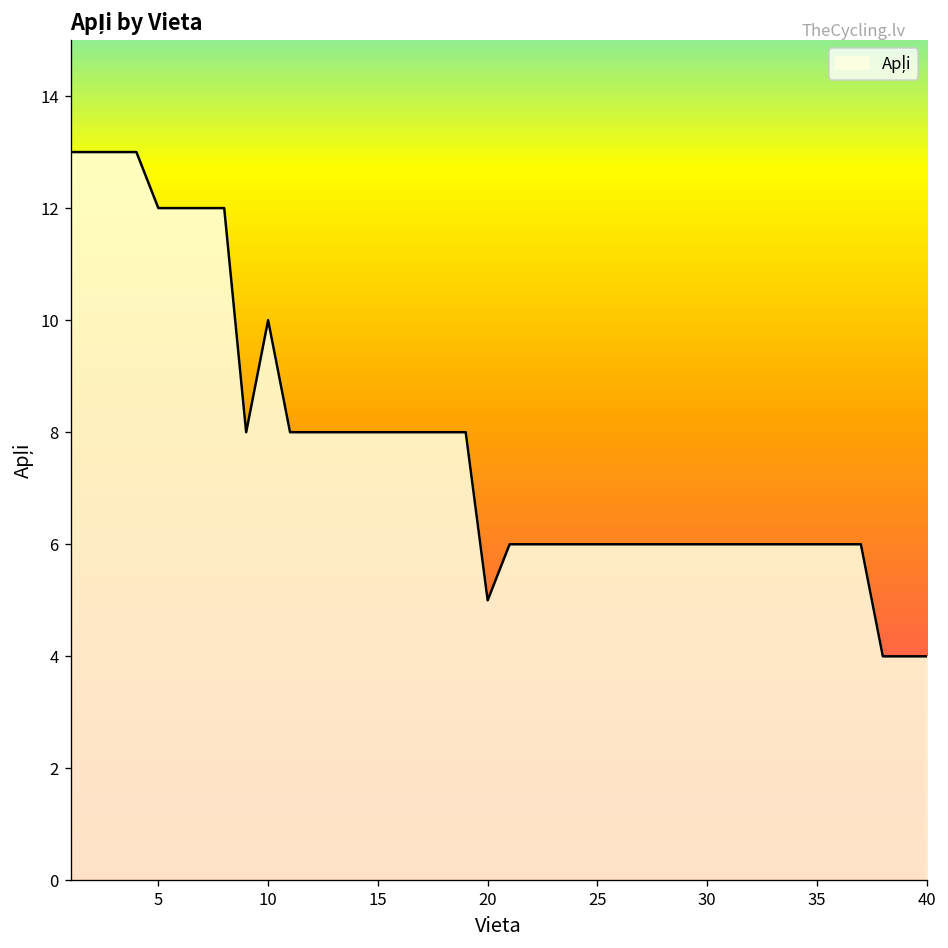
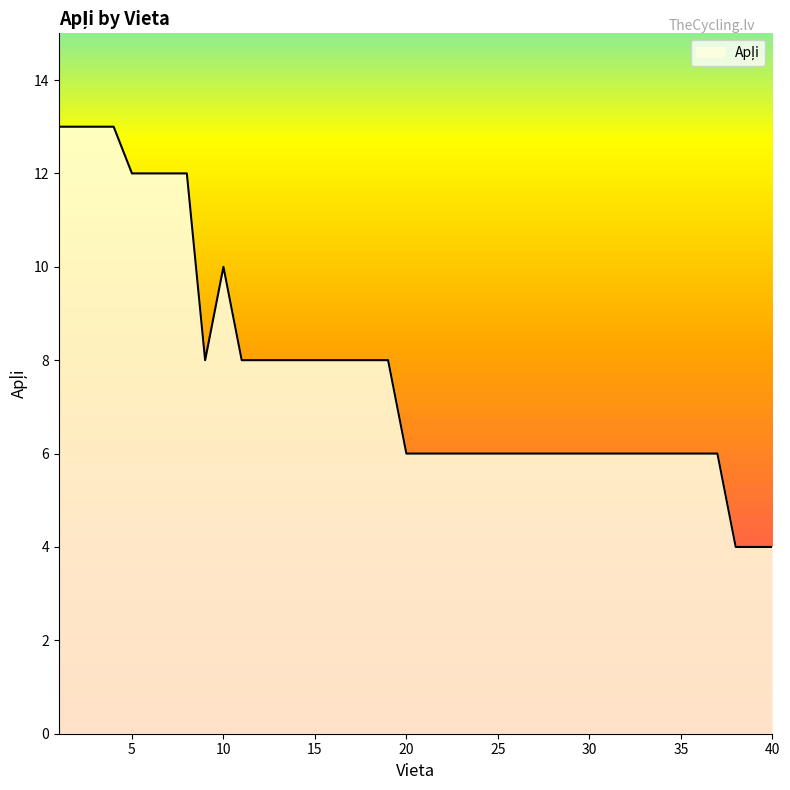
20: 5 -> 6
